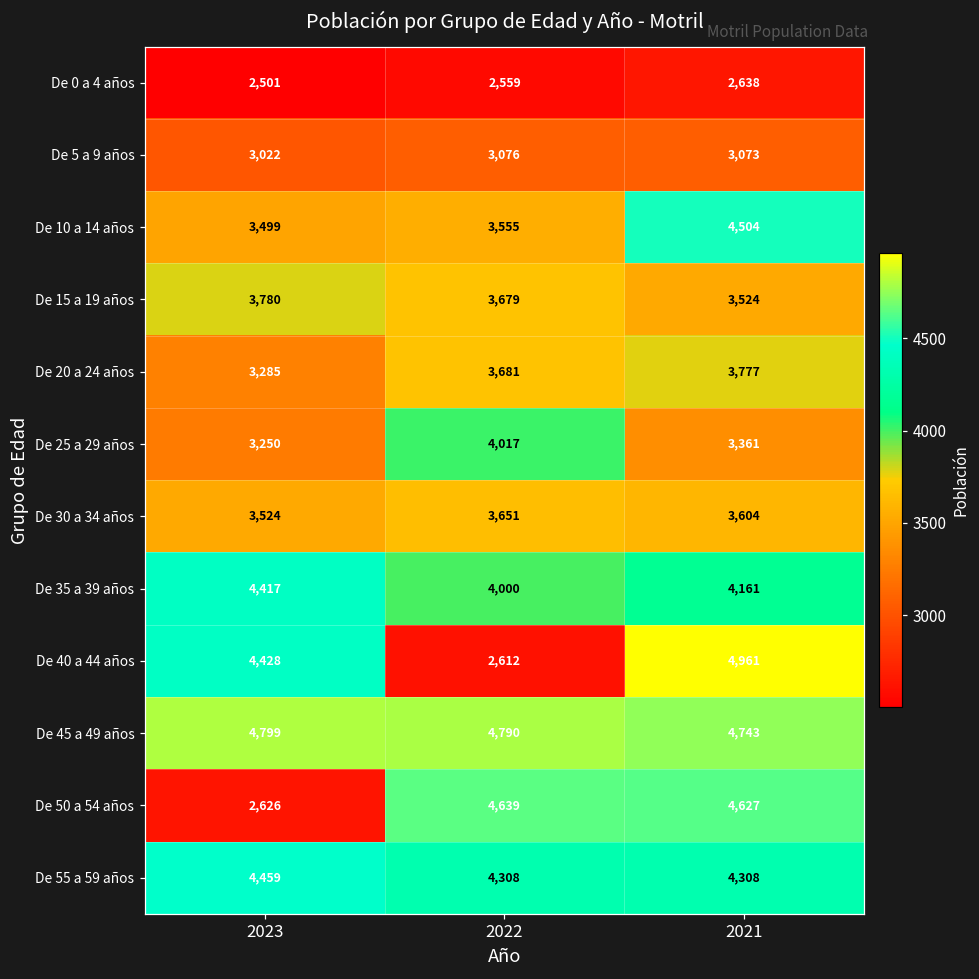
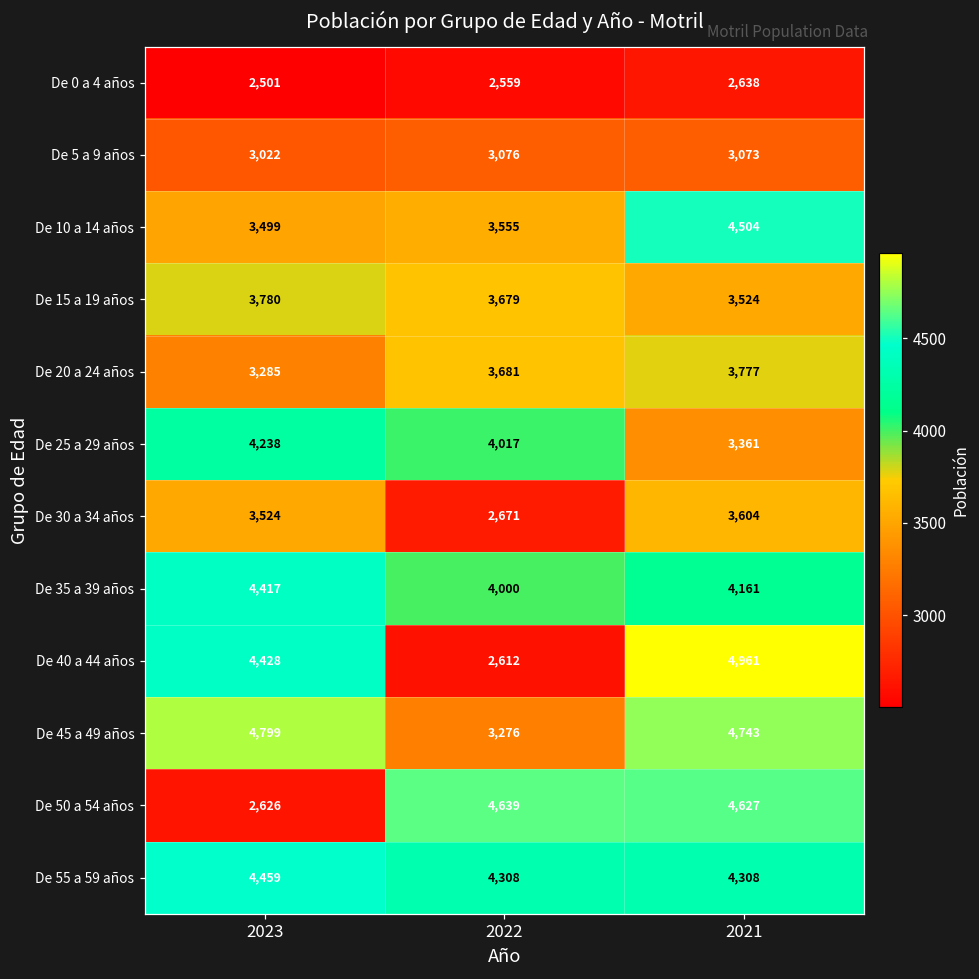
De 25 a 29 años, 2023: 3,250 -> 4,238
De 30 a 34 años, 2022: 3,651 -> 2,671
De 45 a 49 años, 2022: 4,790 -> 3,276
